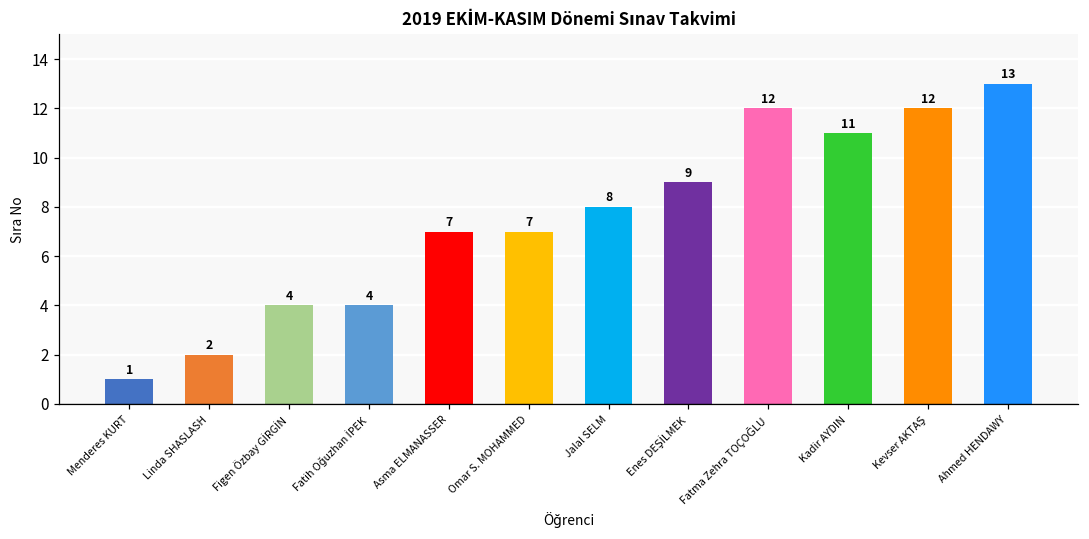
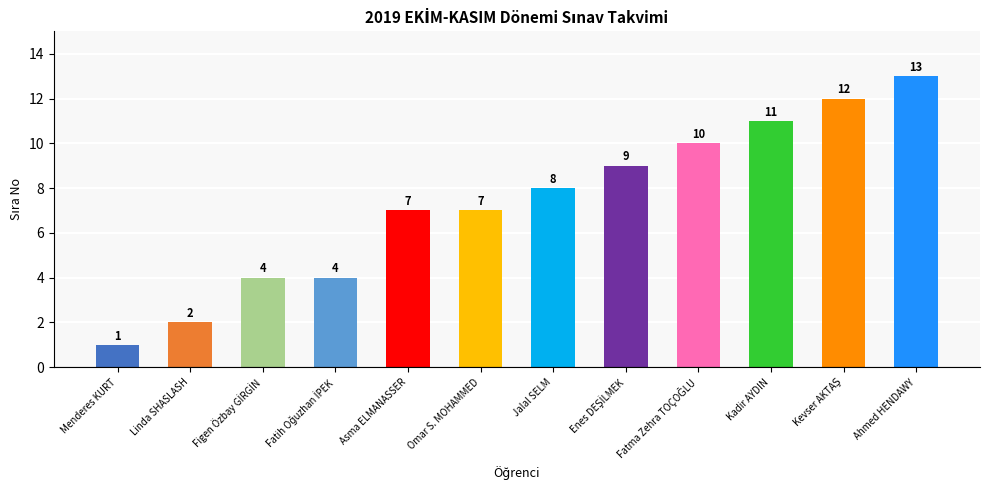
Fatma Zehra TOÇOĞLU: 12 -> 10
